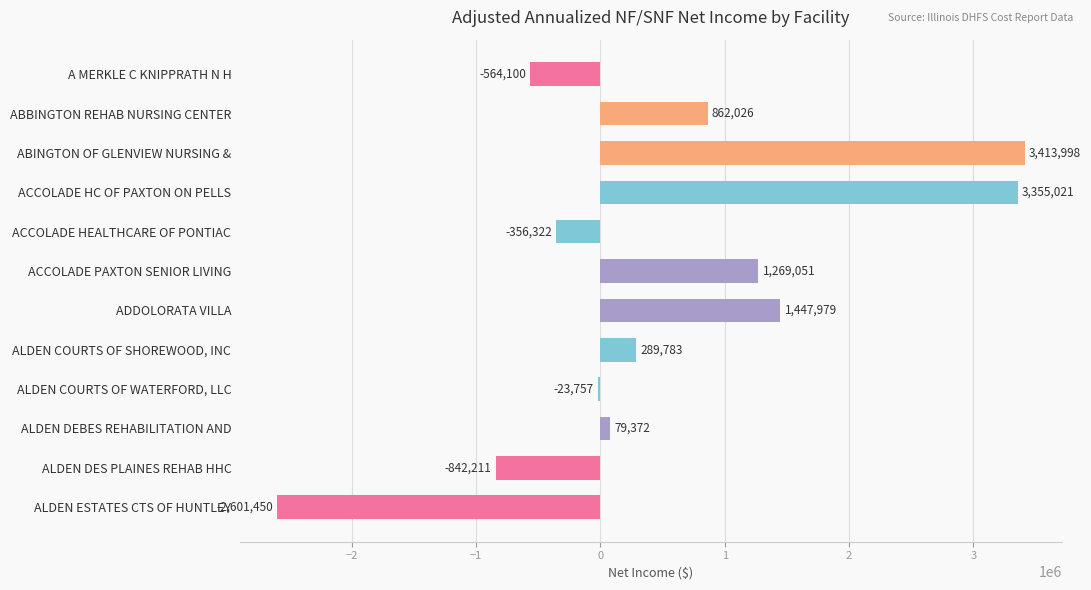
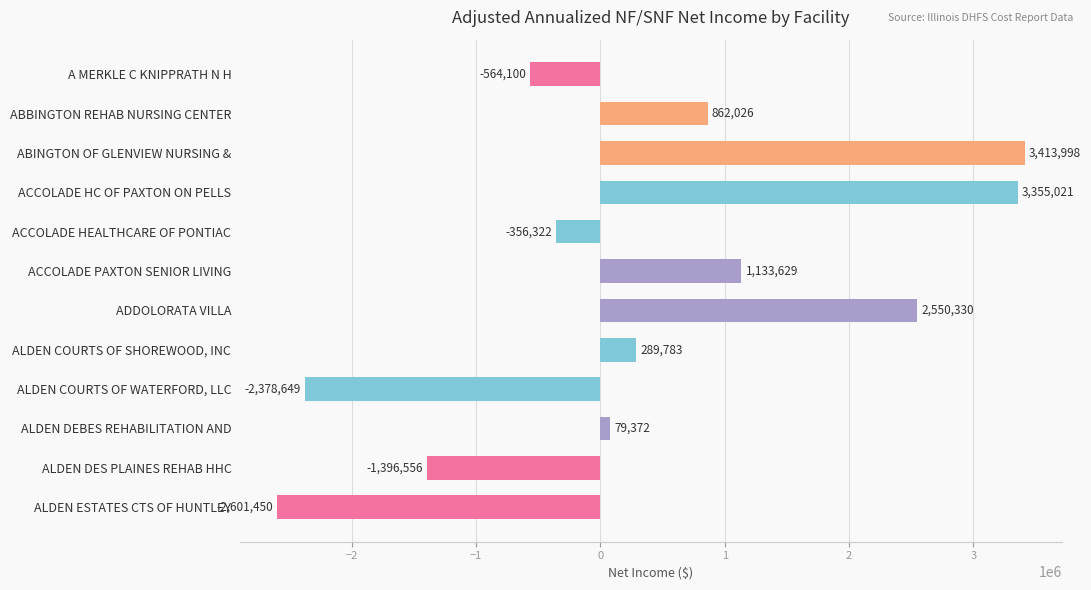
ACCOLADE PAXTON SENIOR LIVING: 1,269,051 -> 1,133,629
ADDOLORATA VILLA: 1,447,979 -> 2,550,330
ALDEN COURTS OF WATERFORD, LLC: -23,757 -> -2,378,649
ALDEN DES PLAINES REHAB HHC: -842,211 -> -1,396,556
